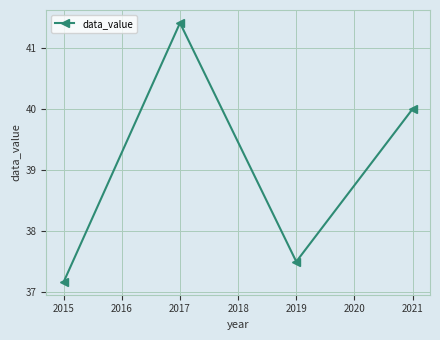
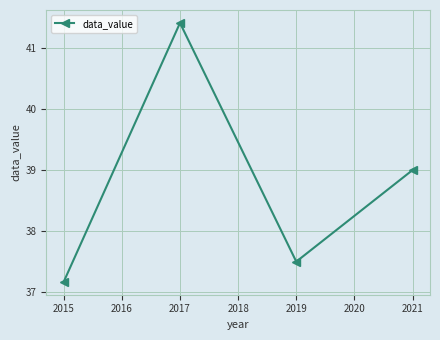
2021: 40 -> 39
